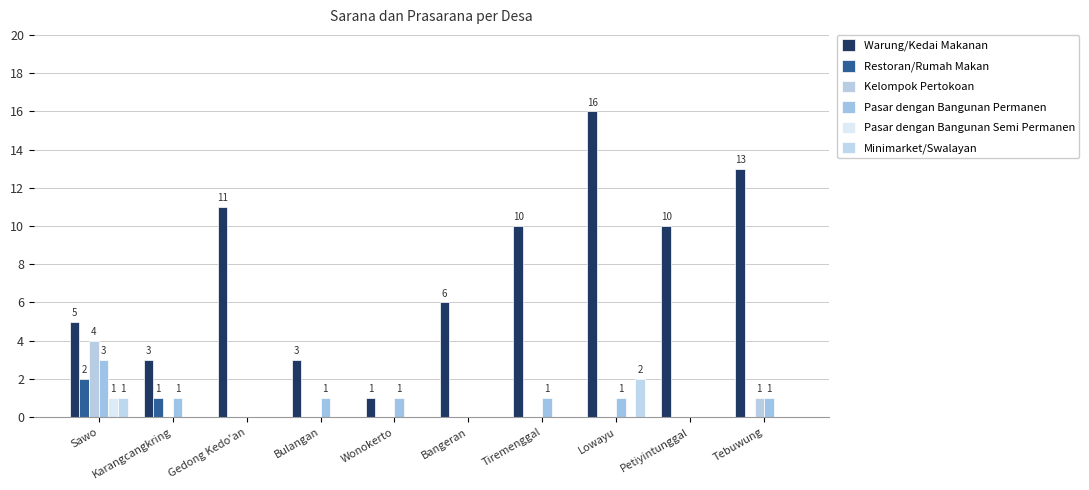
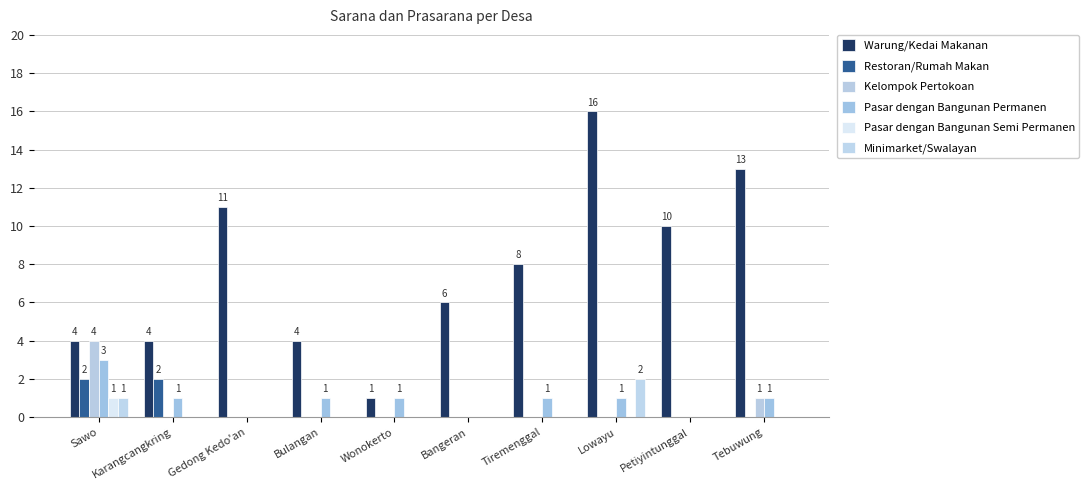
Warung/Kedai Makanan, Sawo: 5 -> 4
Warung/Kedai Makanan, Karangcangkring: 3 -> 4
Restoran/Rumah Makan, Karangcangkring: 1 -> 2
Warung/Kedai Makanan, Bulangan: 3 -> 4
Warung/Kedai Makanan, Tiremenggal: 10 -> 8
